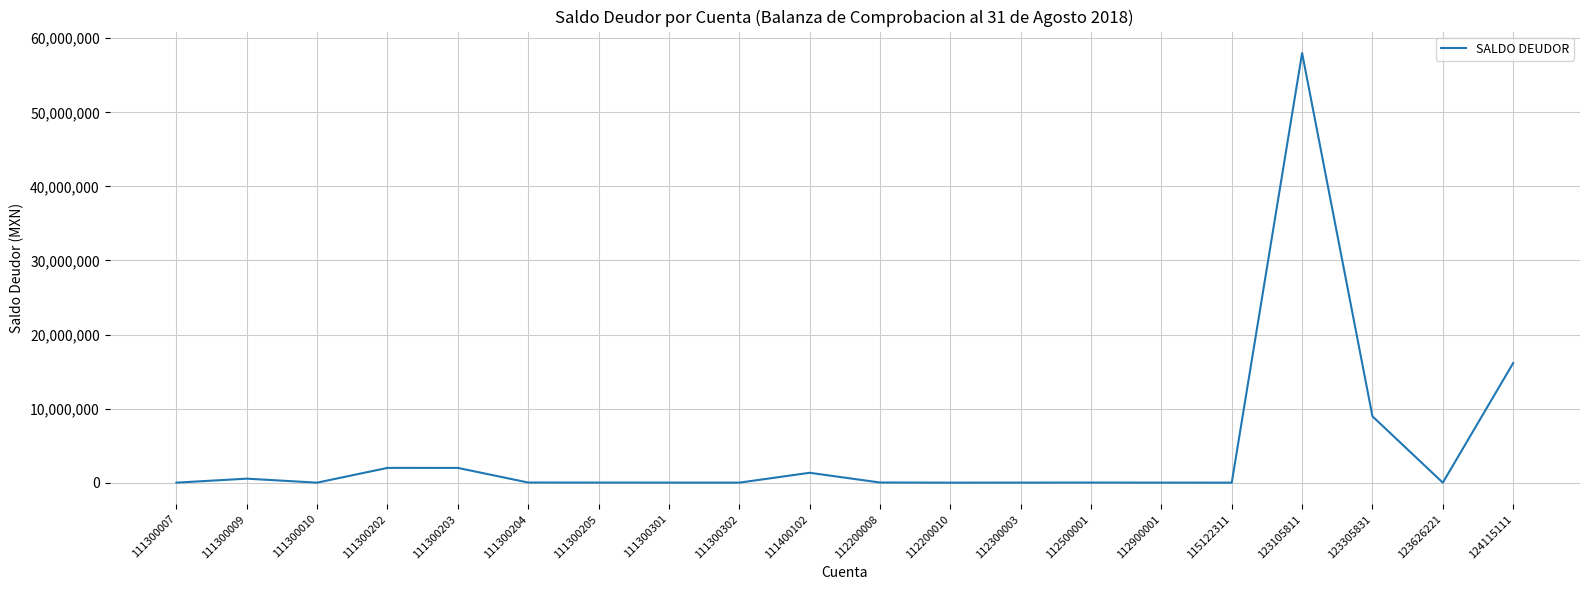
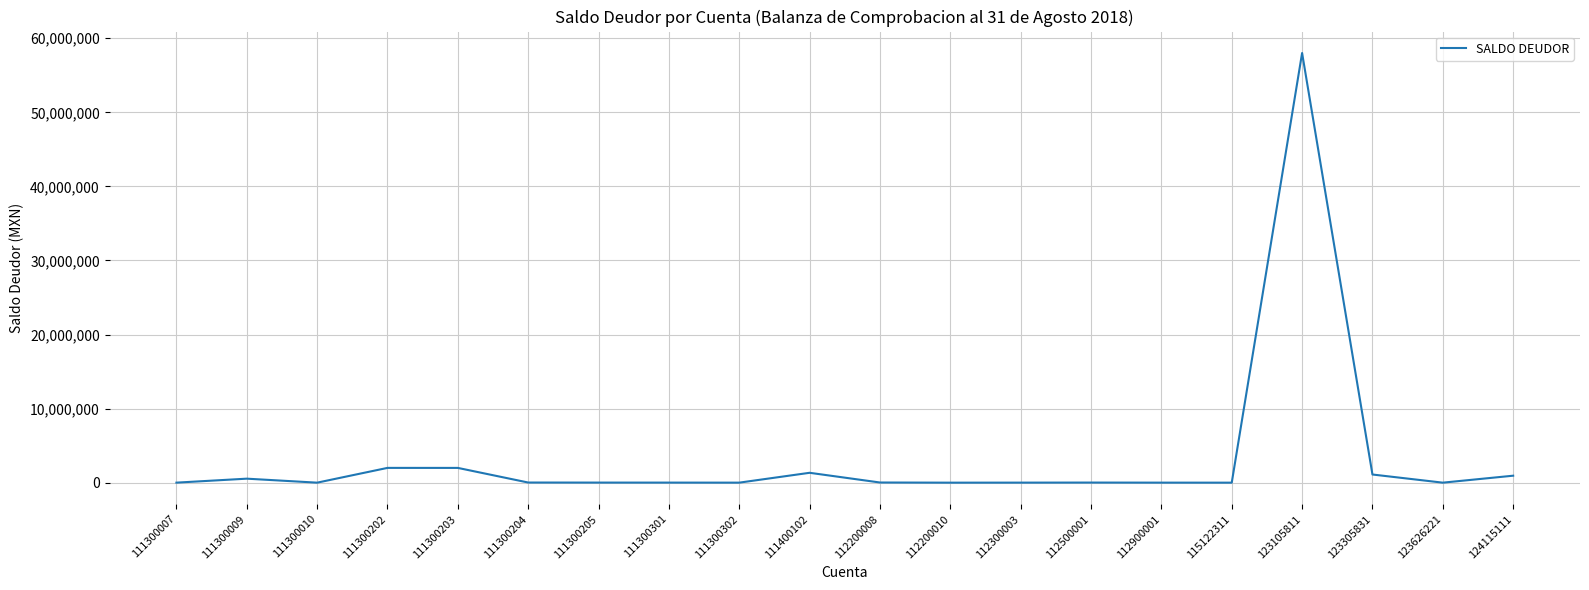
123305831: 9,000,000 -> 1,000,000
124115111: 16,000,000 -> 1,000,000
